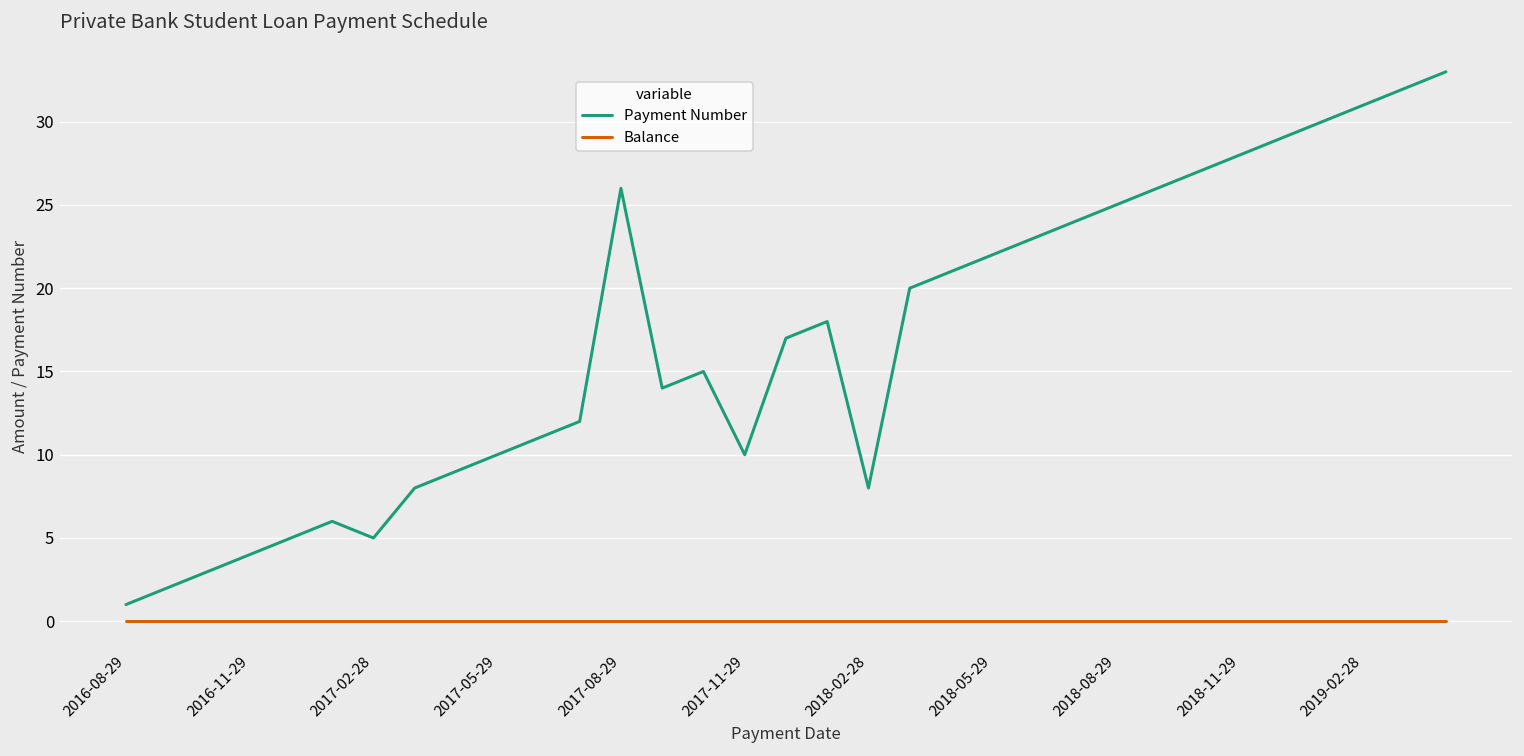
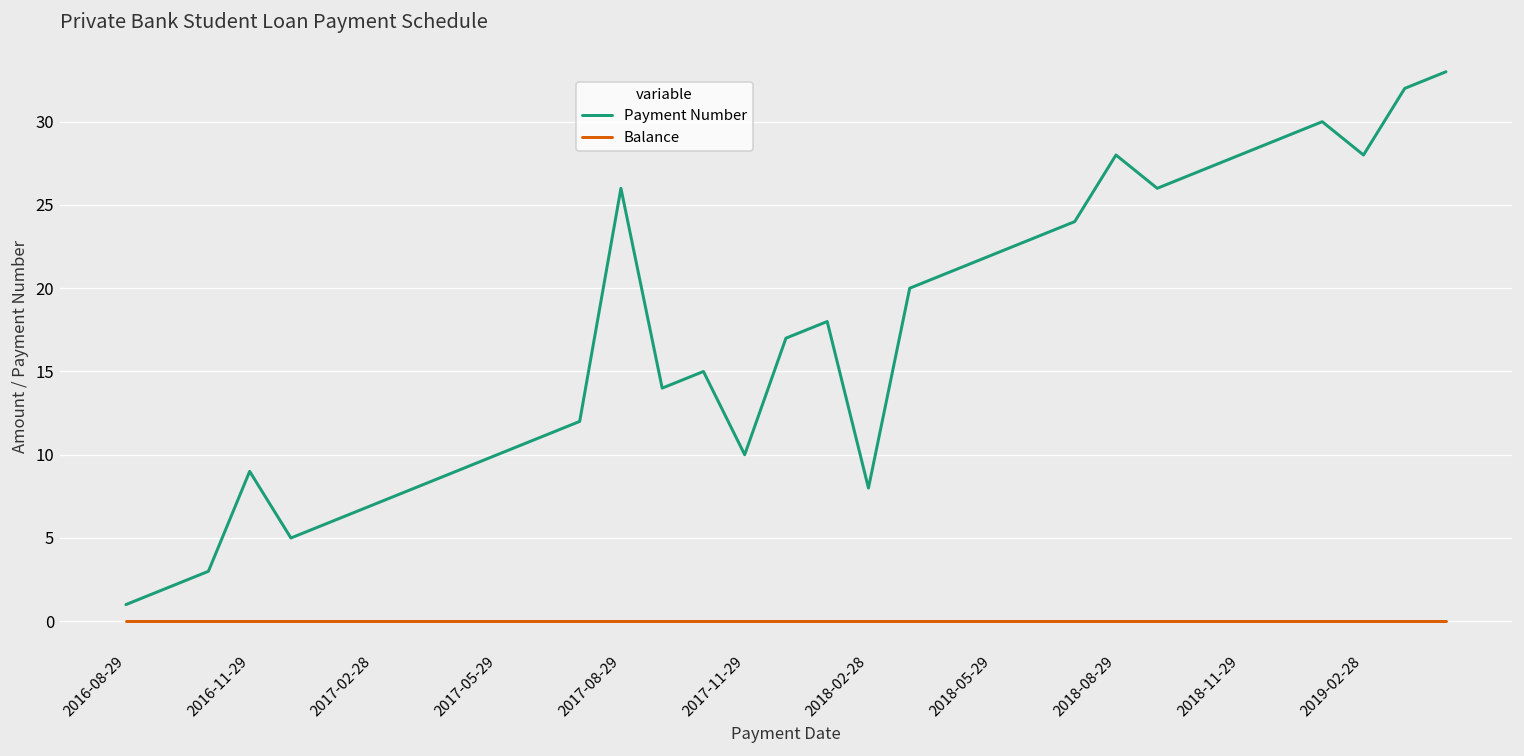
Payment Number, 2016-11-29: 4 -> 9
Payment Number, 2017-02-28: 5 -> 7
Payment Number, 2018-08-29: 25 -> 28
Payment Number, 2019-02-28: 31 -> 28
